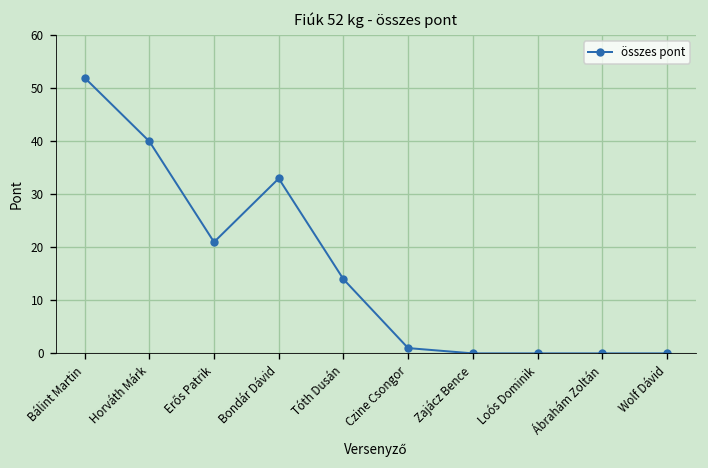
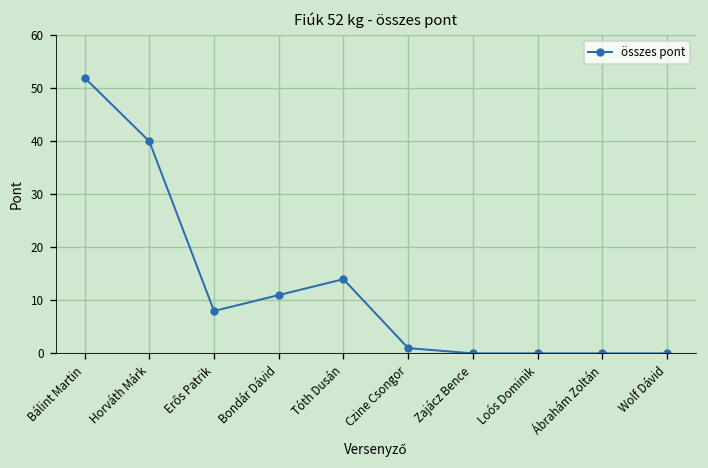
Erős Patrik: 21 -> 8
Bondár Dávid: 33 -> 11
